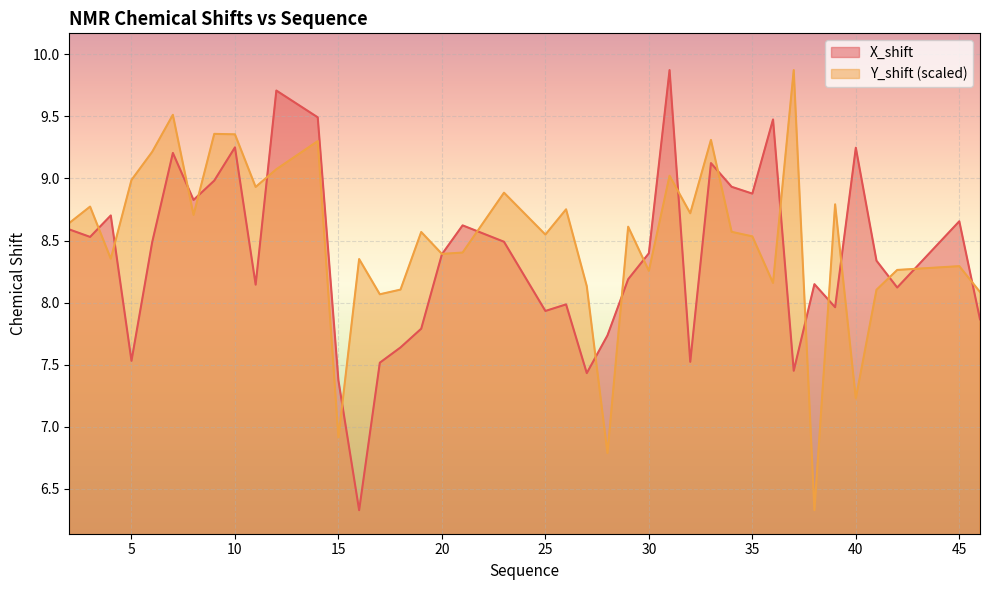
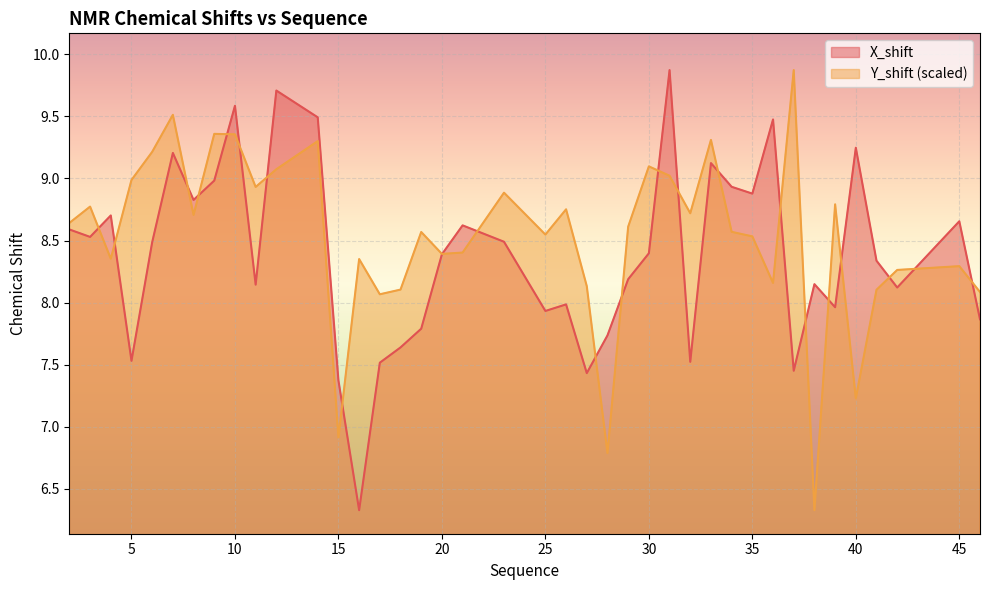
X_shift, 10: 9.25 -> 9.59
Y_shift (scaled), 30: 8.26 -> 9.10
